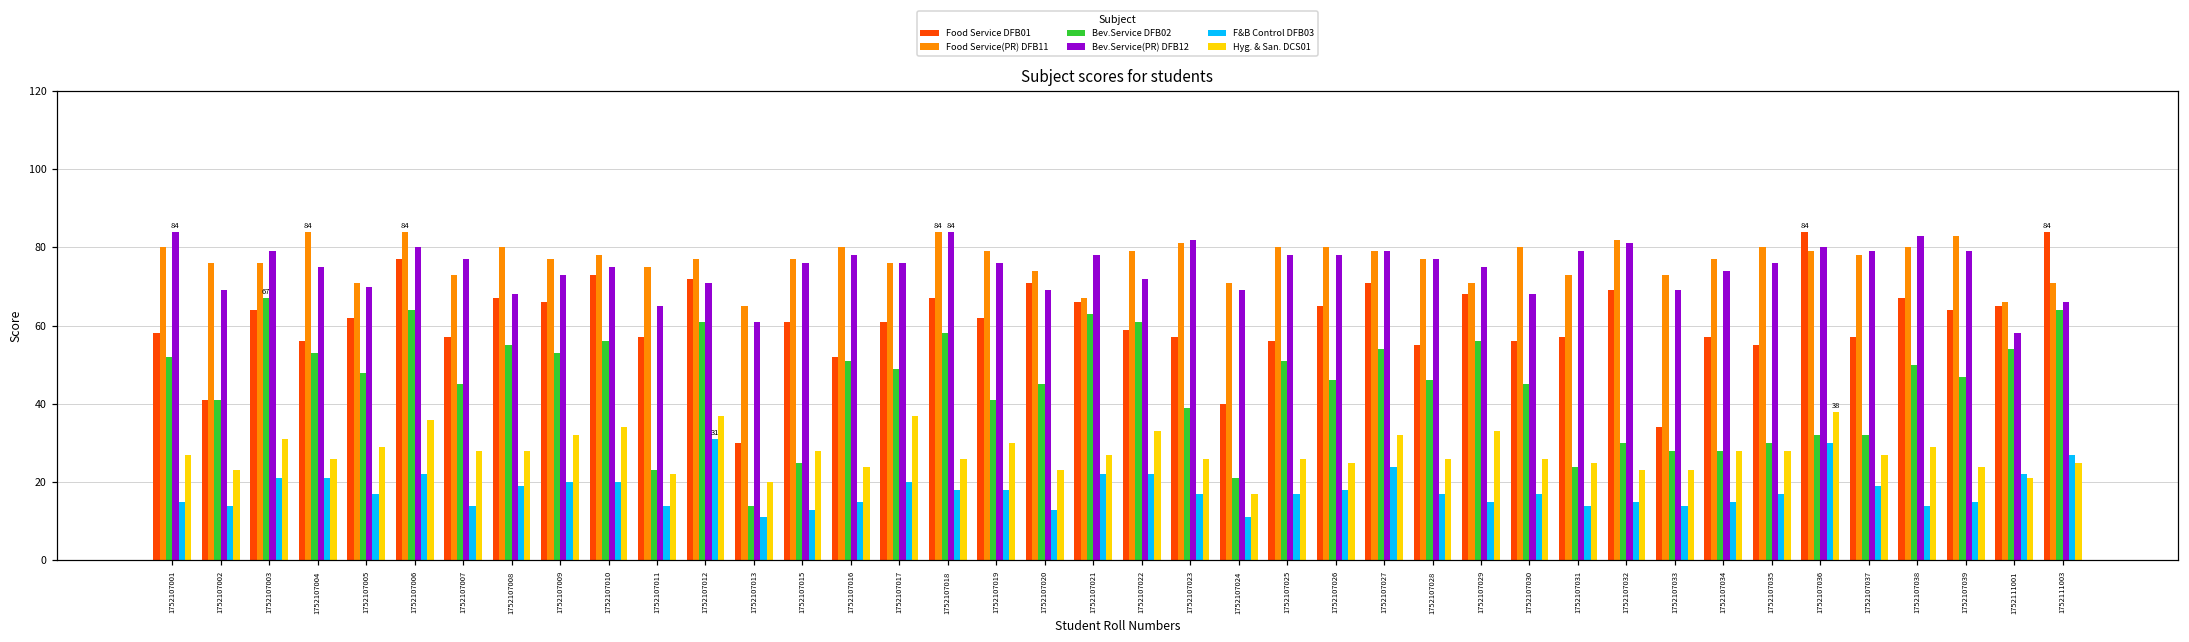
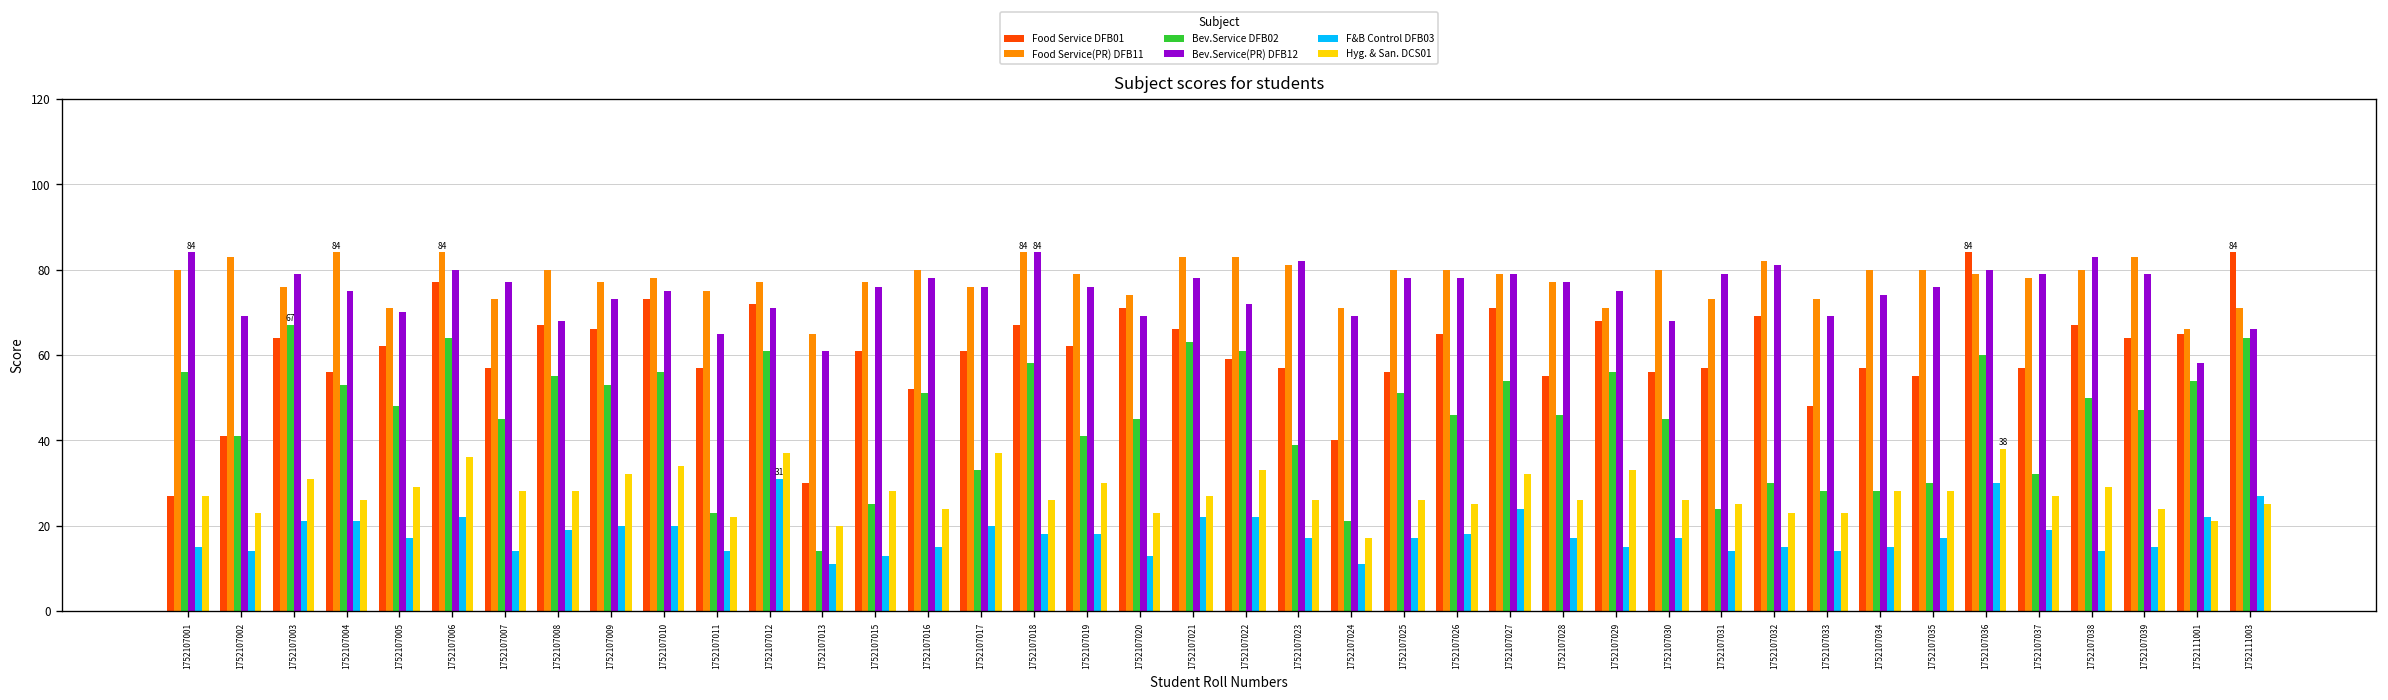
Food Service DFB01, 1752107001: 58 -> 27
Bev.Service DFB02, 1752107001: 52 -> 56
Food Service(PR) DFB11, 1752107002: 76 -> 83
Bev.Service DFB02, 1752107017: 49 -> 33
Food Service(PR) DFB11, 1752107021: 67 -> 83
Food Service(PR) DFB11, 1752107022: 79 -> 83
Food Service DFB01, 1752107033: 34 -> 48
Food Service(PR) DFB11, 1752107034: 77 -> 80
Bev.Service DFB02, 1752107036: 32 -> 60
